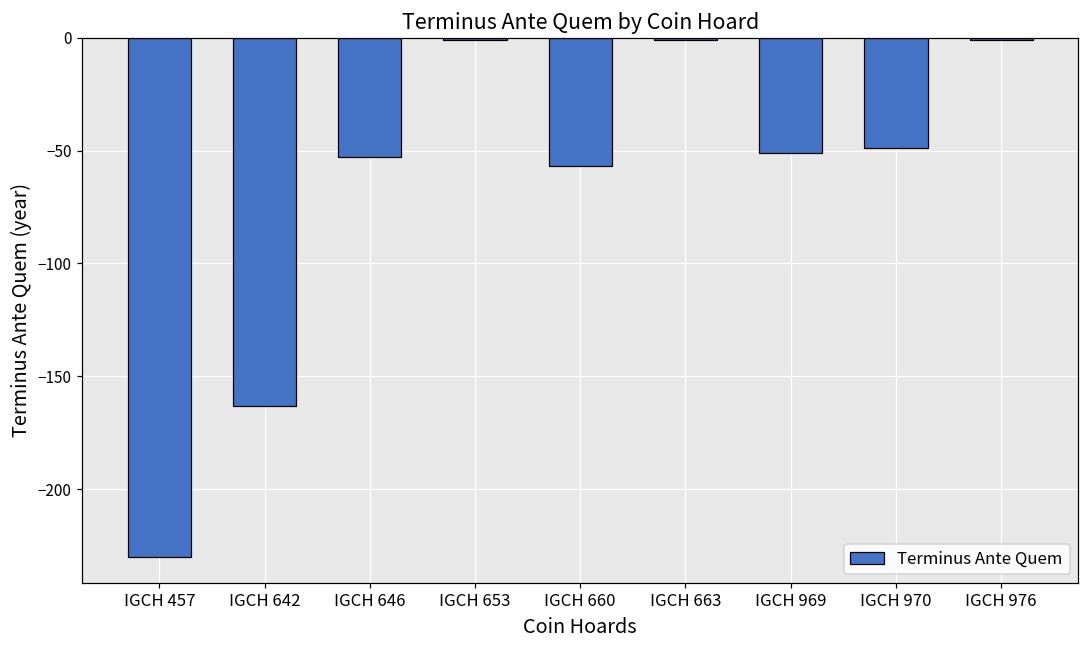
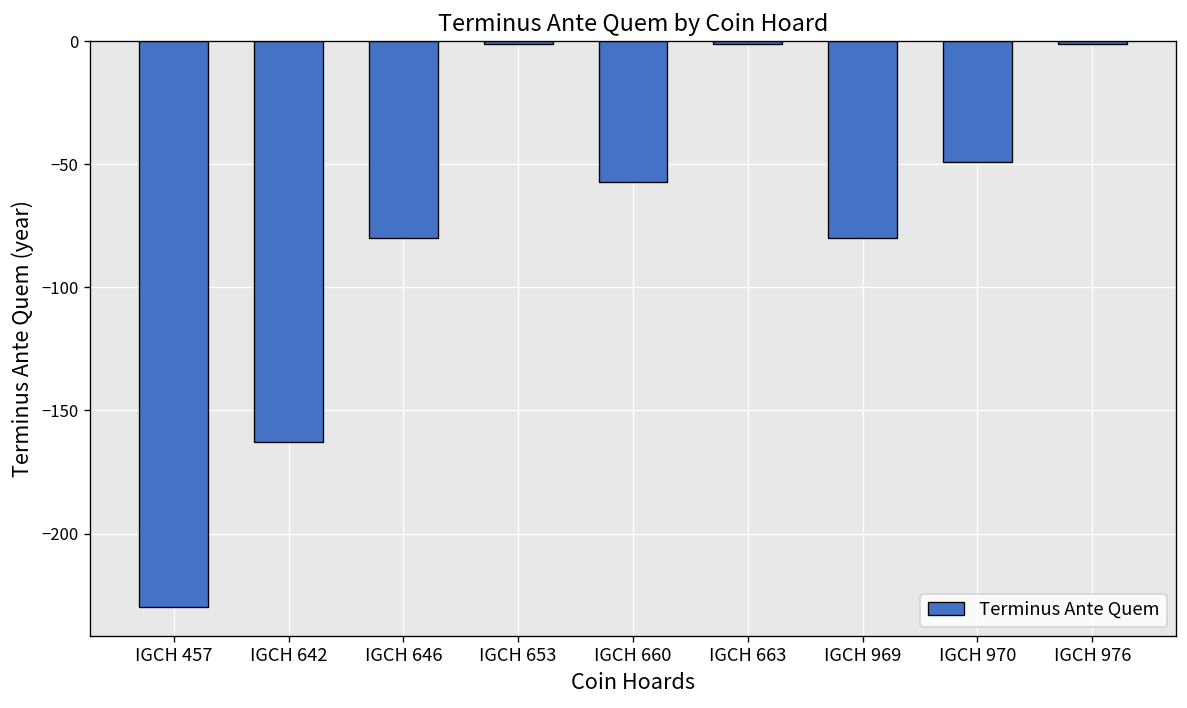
IGCH 646: -53 -> -80
IGCH 969: -51 -> -80
